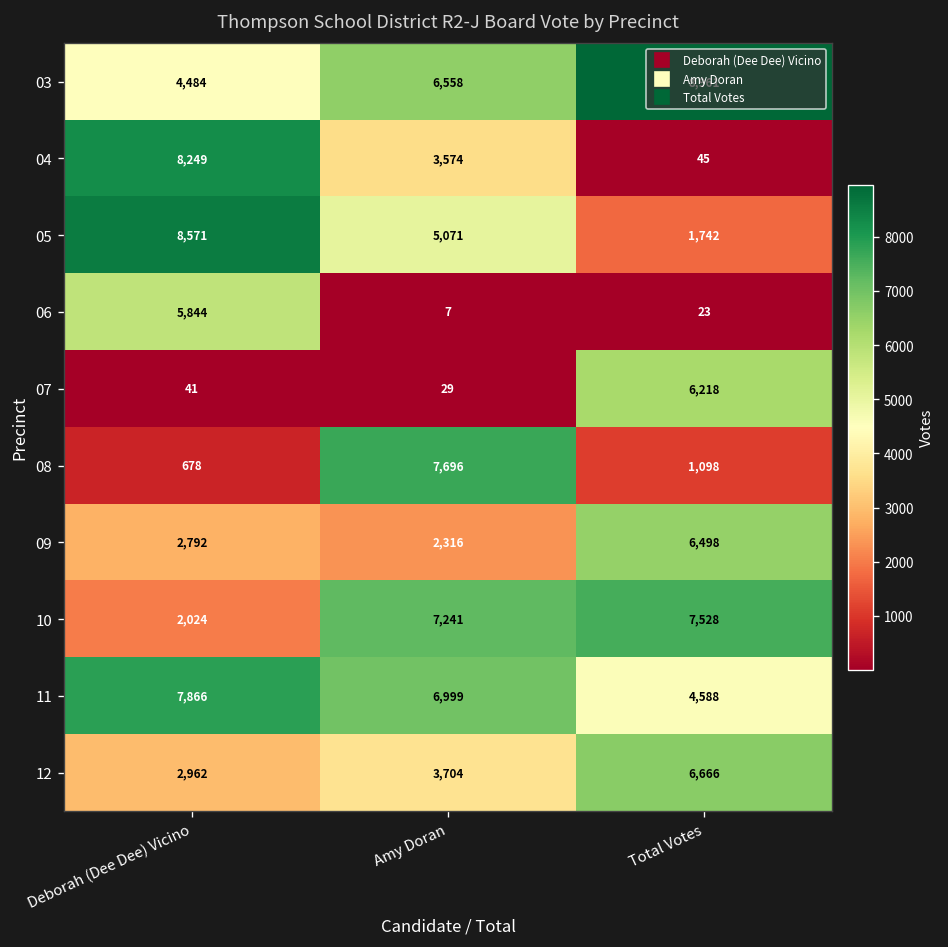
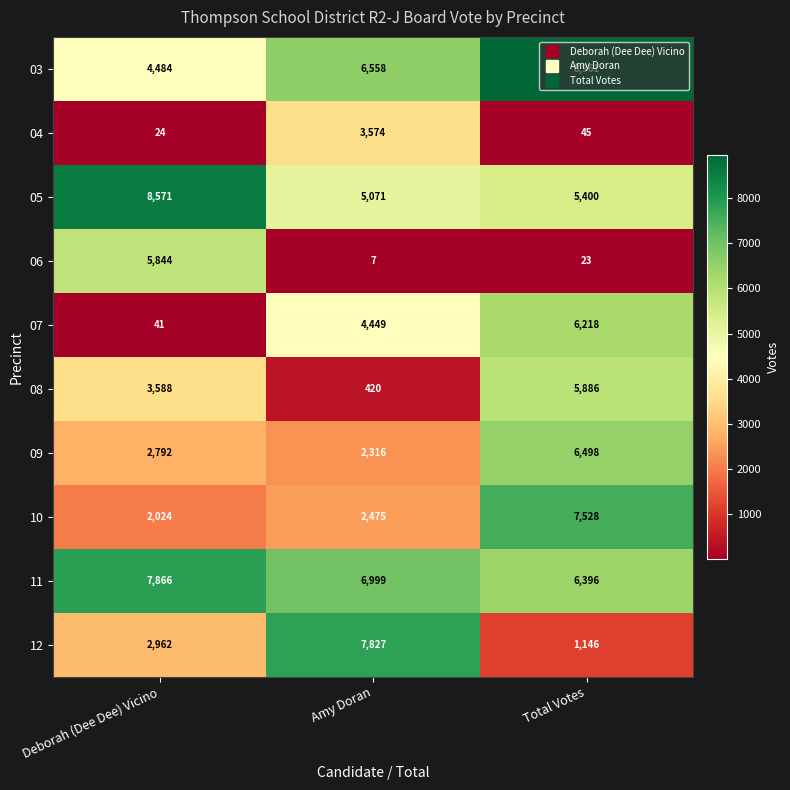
04, Deborah (Dee Dee) Vicino: 8,249 -> 24
05, Total Votes: 1,742 -> 5,400
07, Amy Doran: 29 -> 4,449
08, Deborah (Dee Dee) Vicino: 678 -> 3,588
08, Amy Doran: 7,696 -> 420
08, Total Votes: 1,098 -> 5,886
10, Amy Doran: 7,241 -> 2,475
11, Total Votes: 4,588 -> 6,396
12, Amy Doran: 3,704 -> 7,827
12, Total Votes: 6,666 -> 1,146
